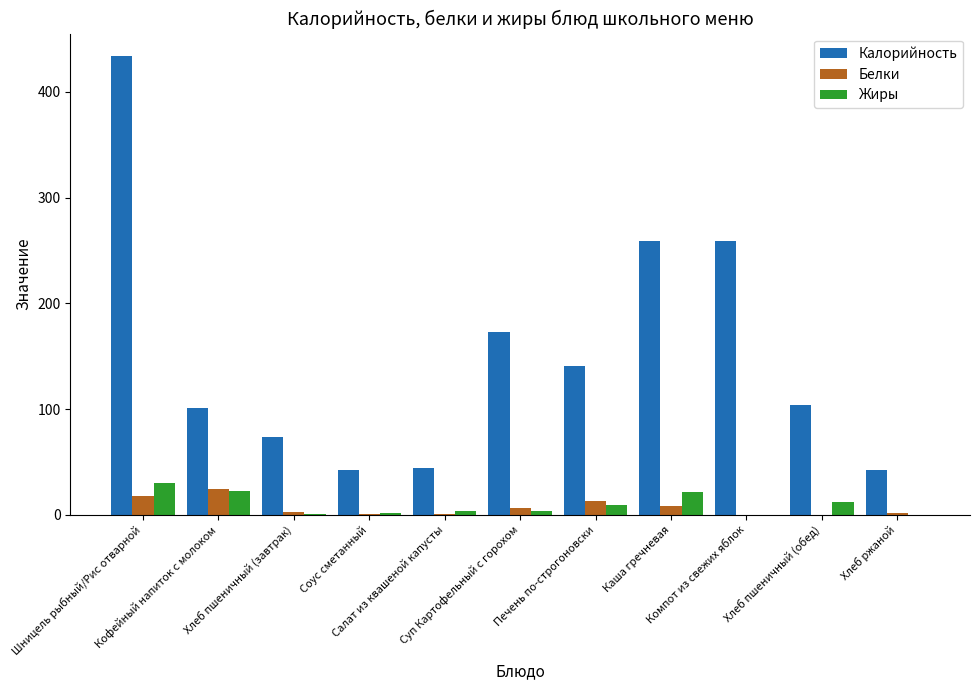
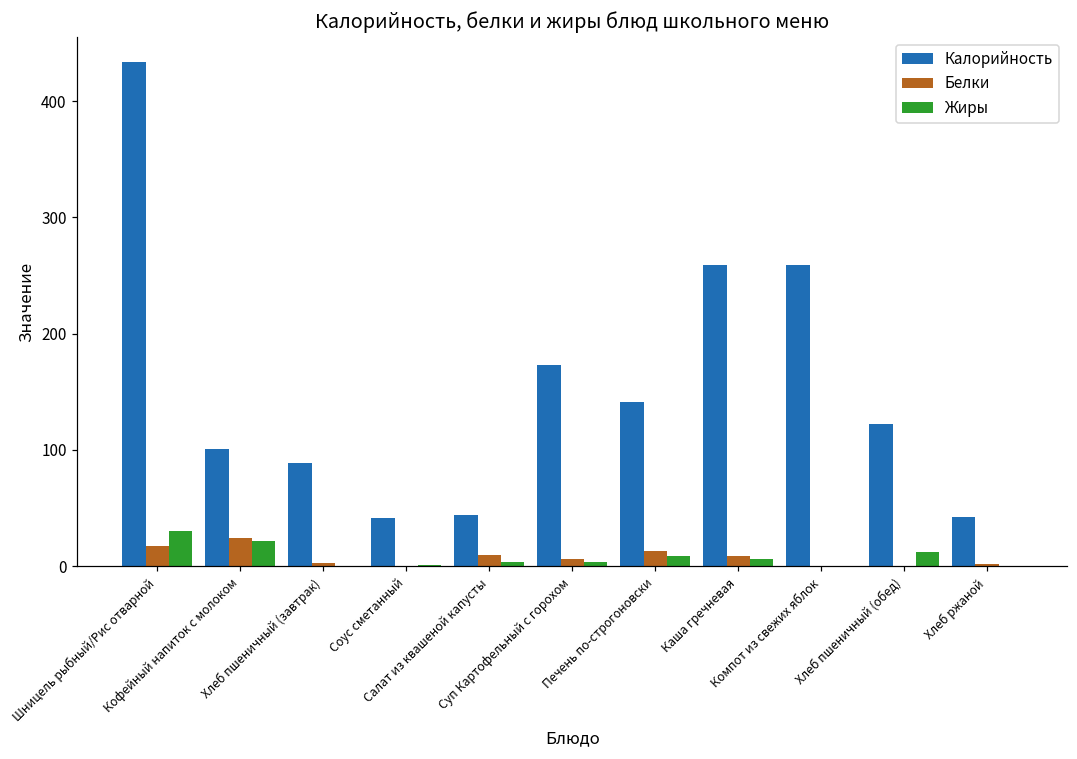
Калорийность, Хлеб пшеничный (завтрак): 74 -> 89
Белки, Салат из квашеной капусты: 1 -> 10
Жиры, Каша гречневая: 22 -> 6
Калорийность, Хлеб пшеничный (обед): 104 -> 122
